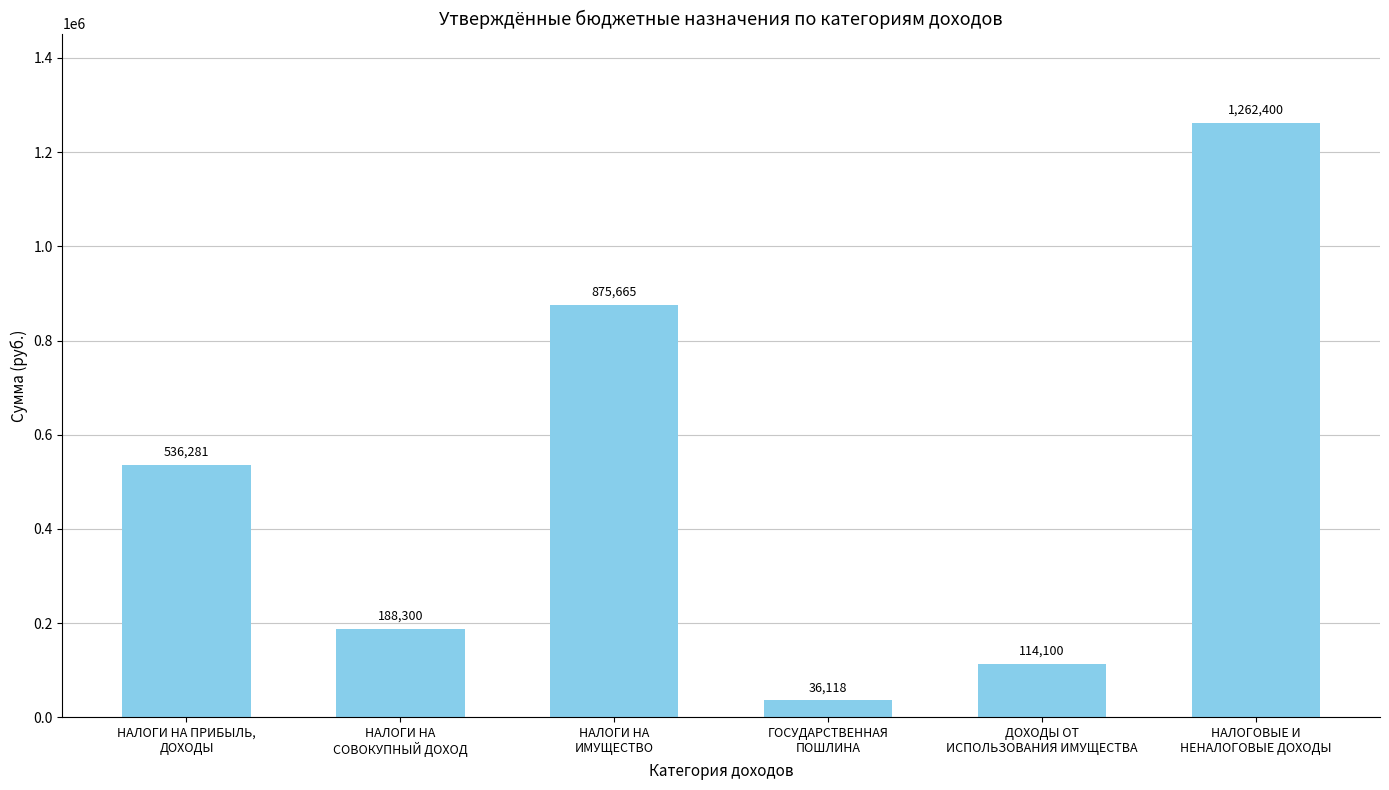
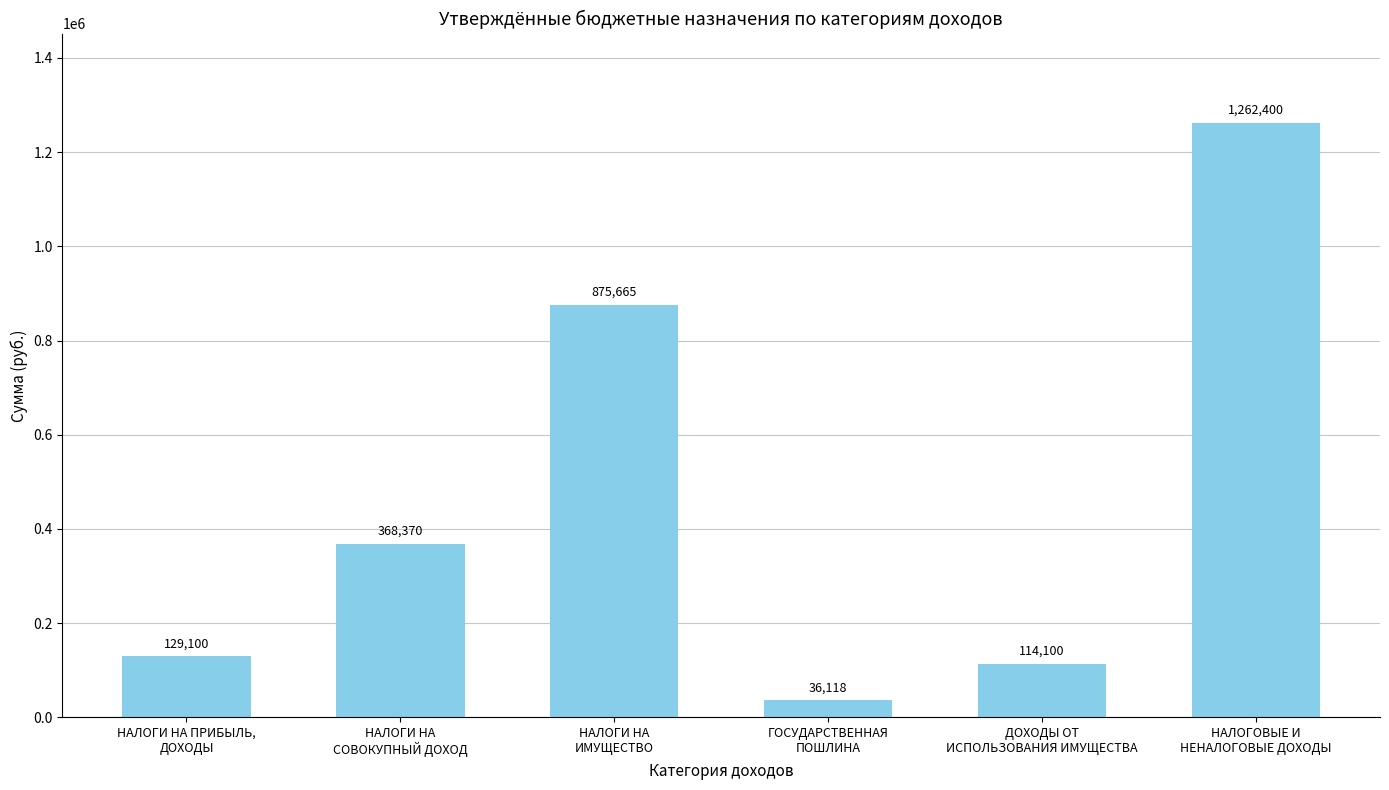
НАЛОГИ НА ПРИБЫЛЬ, ДОХОДЫ: 536,281 -> 129,100
НАЛОГИ НА СОВОКУПНЫЙ ДОХОД: 188,300 -> 368,370
